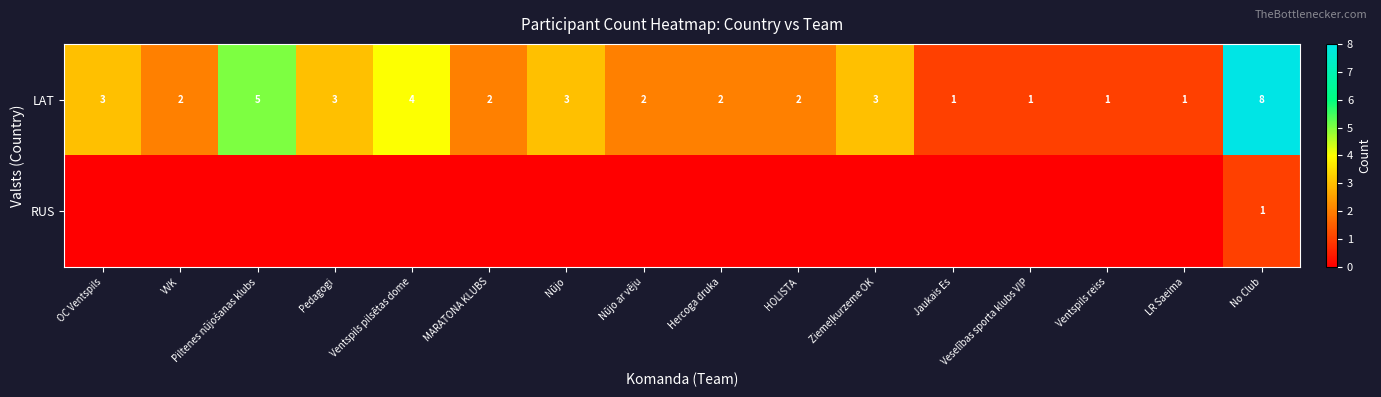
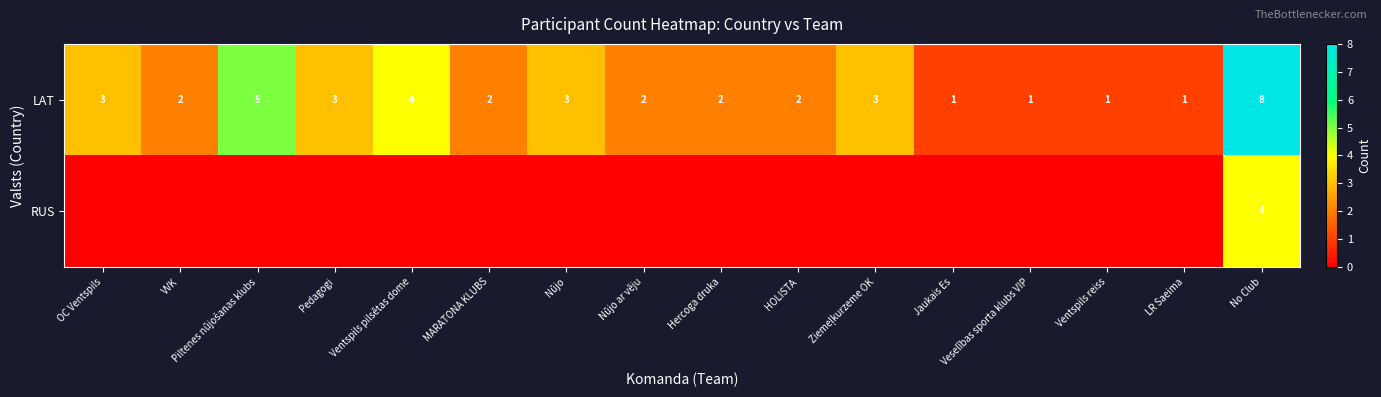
RUS, No Club: 1 -> 4
